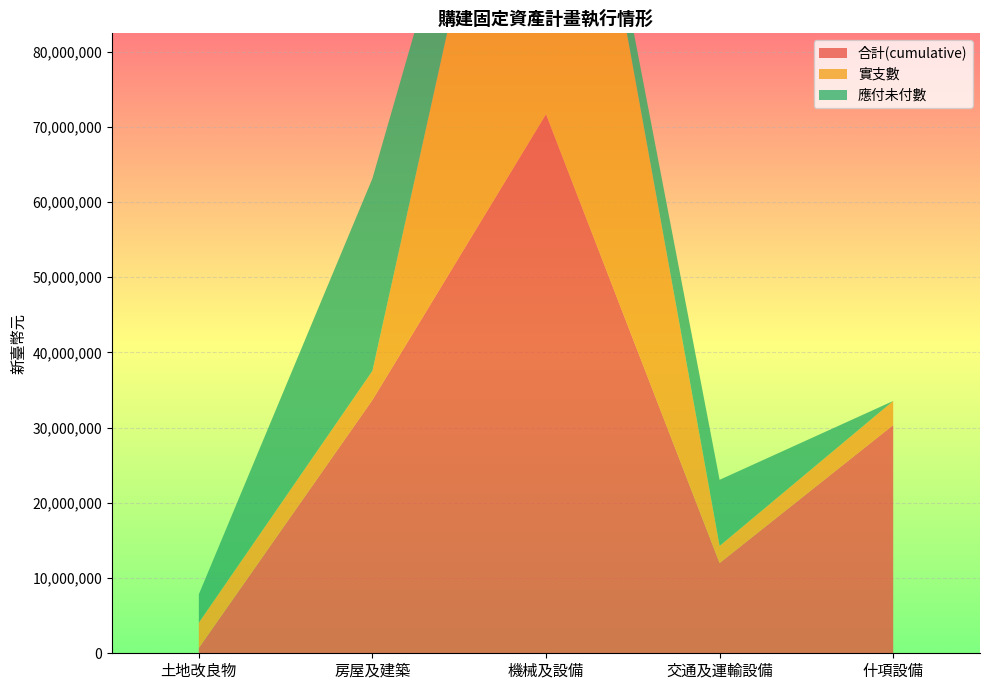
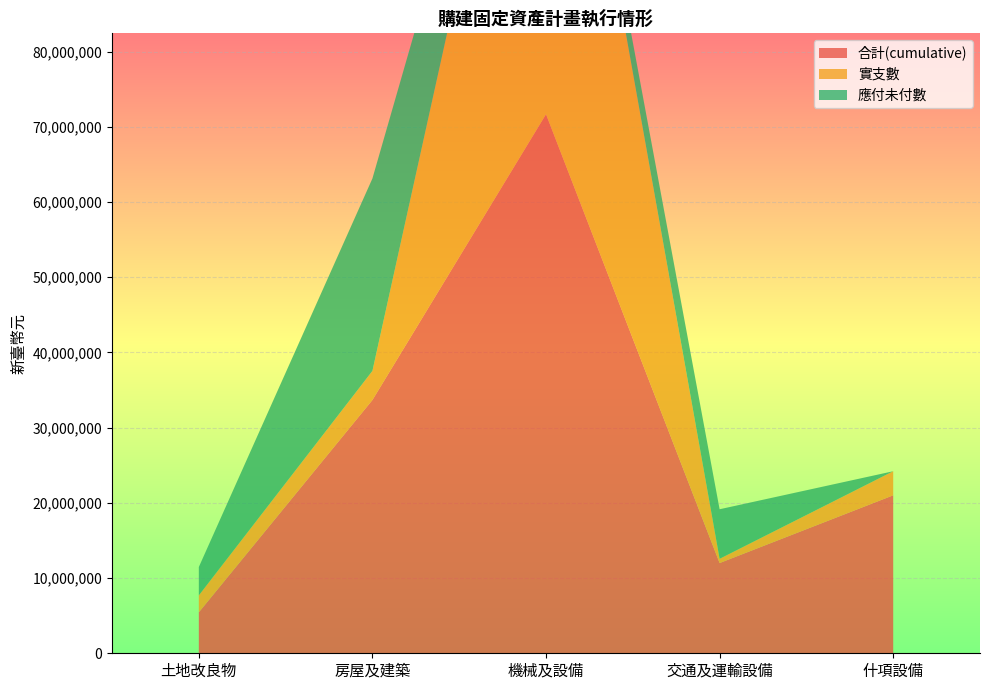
合計(cumulative), 土地改良物: 1,000,000 -> 5,000,000
實支數, 土地改良物: 3,000,000 -> 2,000,000
實支數, 交通及運輸設備: 2,000,000 -> 1,000,000
應付未付數, 交通及運輸設備: 9,000,000 -> 7,000,000
合計(cumulative), 什項設備: 30,000,000 -> 21,000,000
